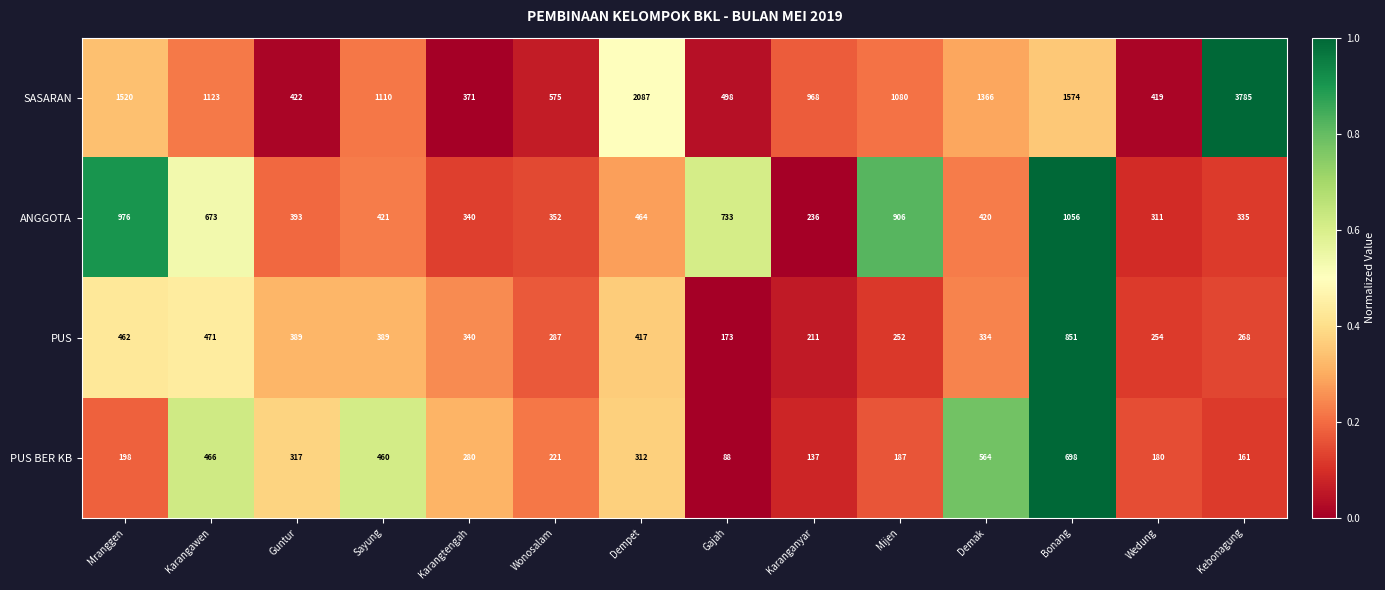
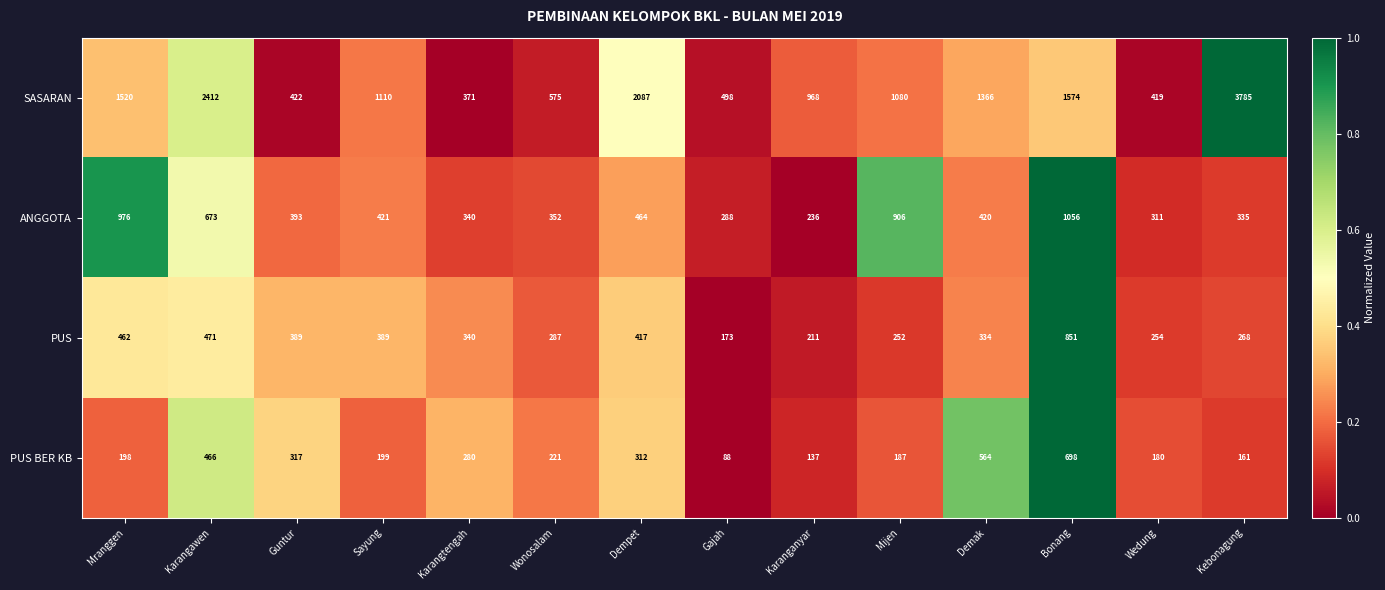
SASARAN, Karangawen: 1123 -> 2412
ANGGOTA, Gajah: 733 -> 288
PUS BER KB, Sayung: 460 -> 199
